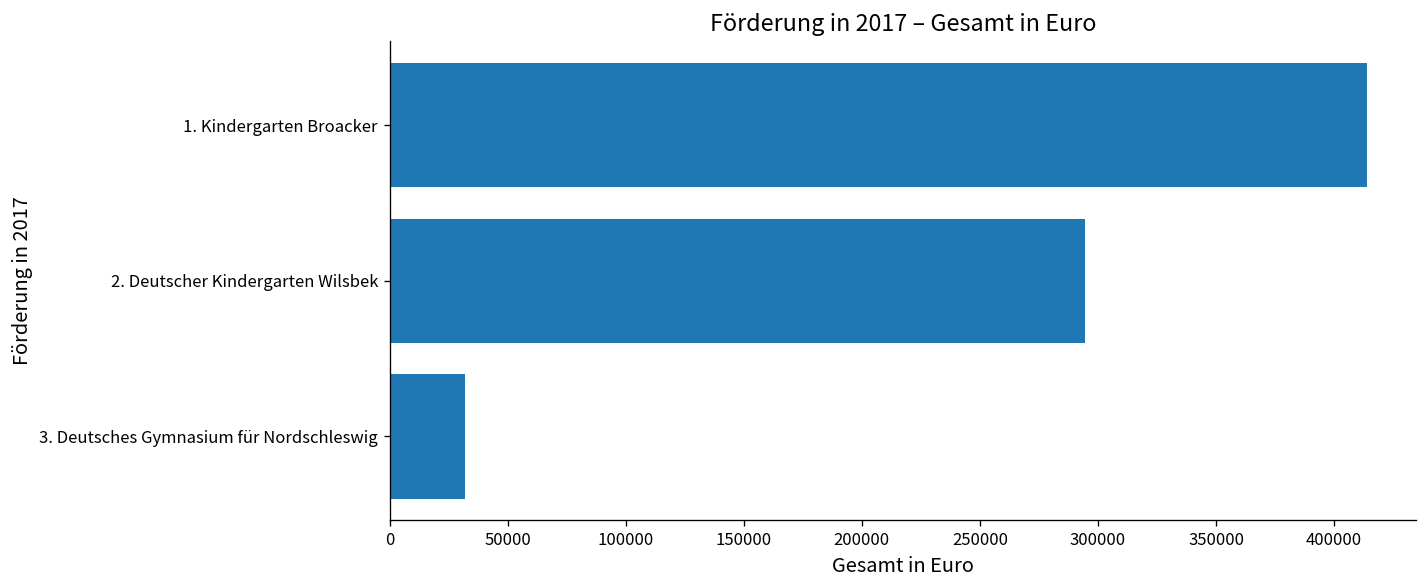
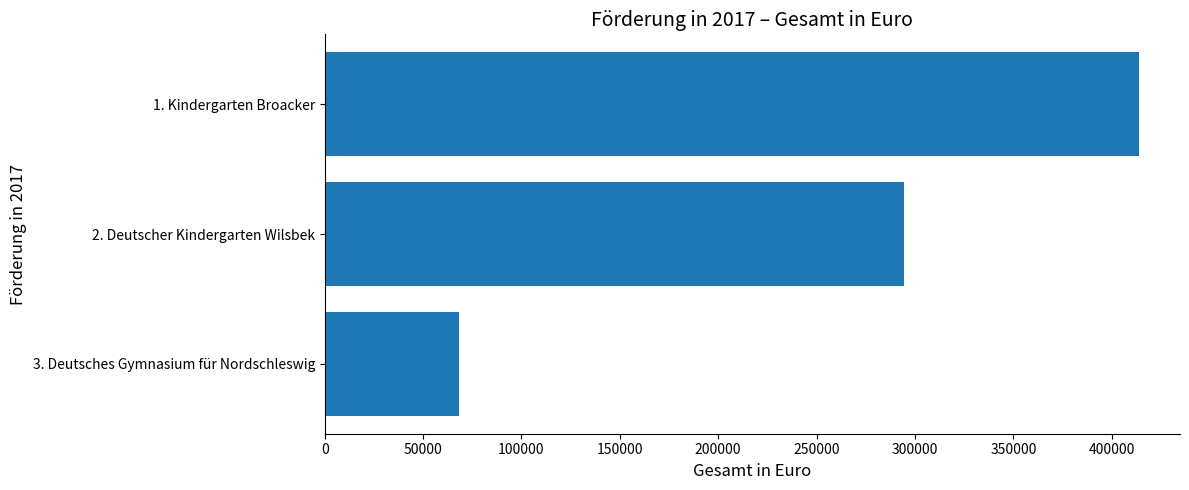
3. Deutsches Gymnasium für Nordschleswig: 32000 -> 68000
